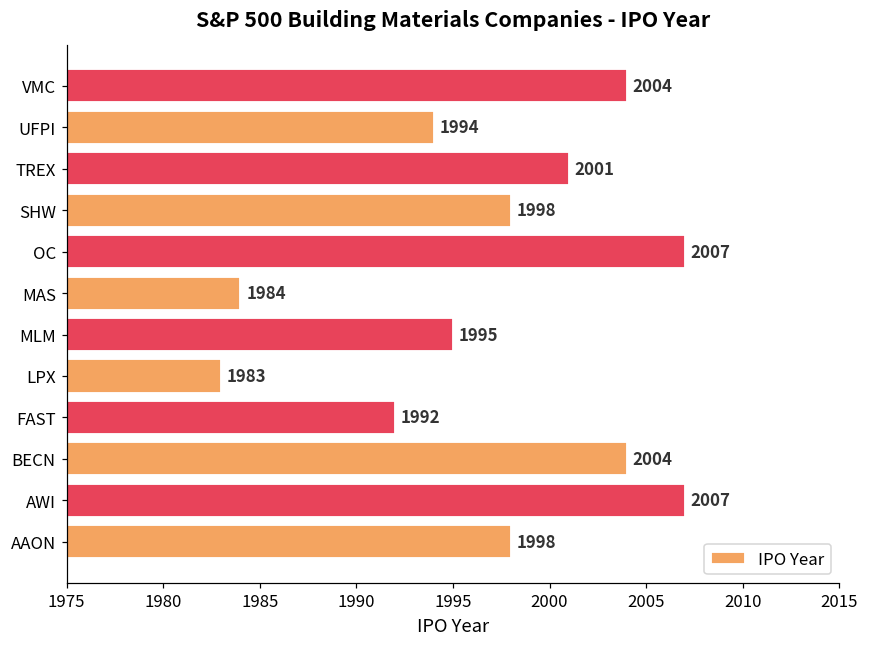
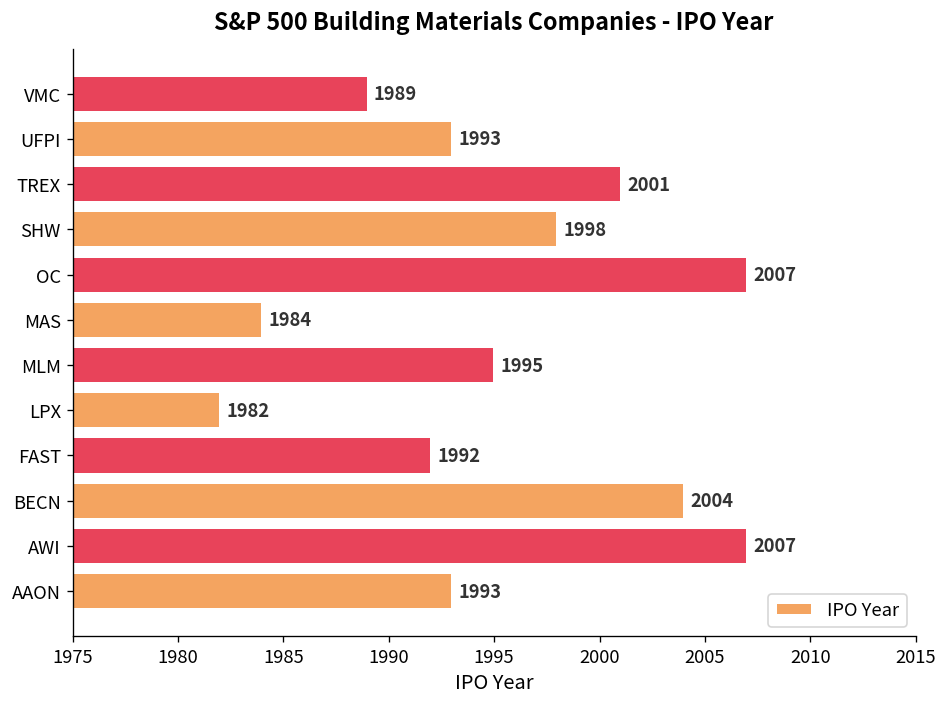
VMC: 2004 -> 1989
UFPI: 1994 -> 1993
LPX: 1983 -> 1982
AAON: 1998 -> 1993
